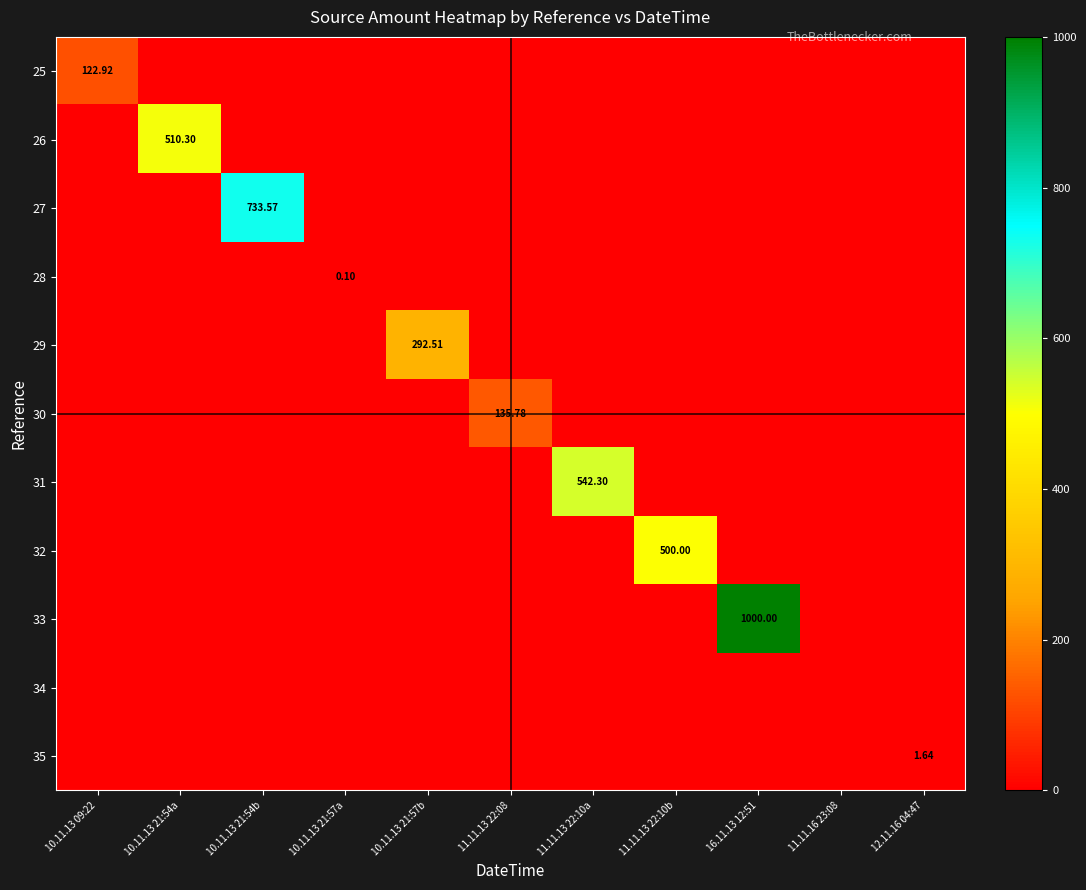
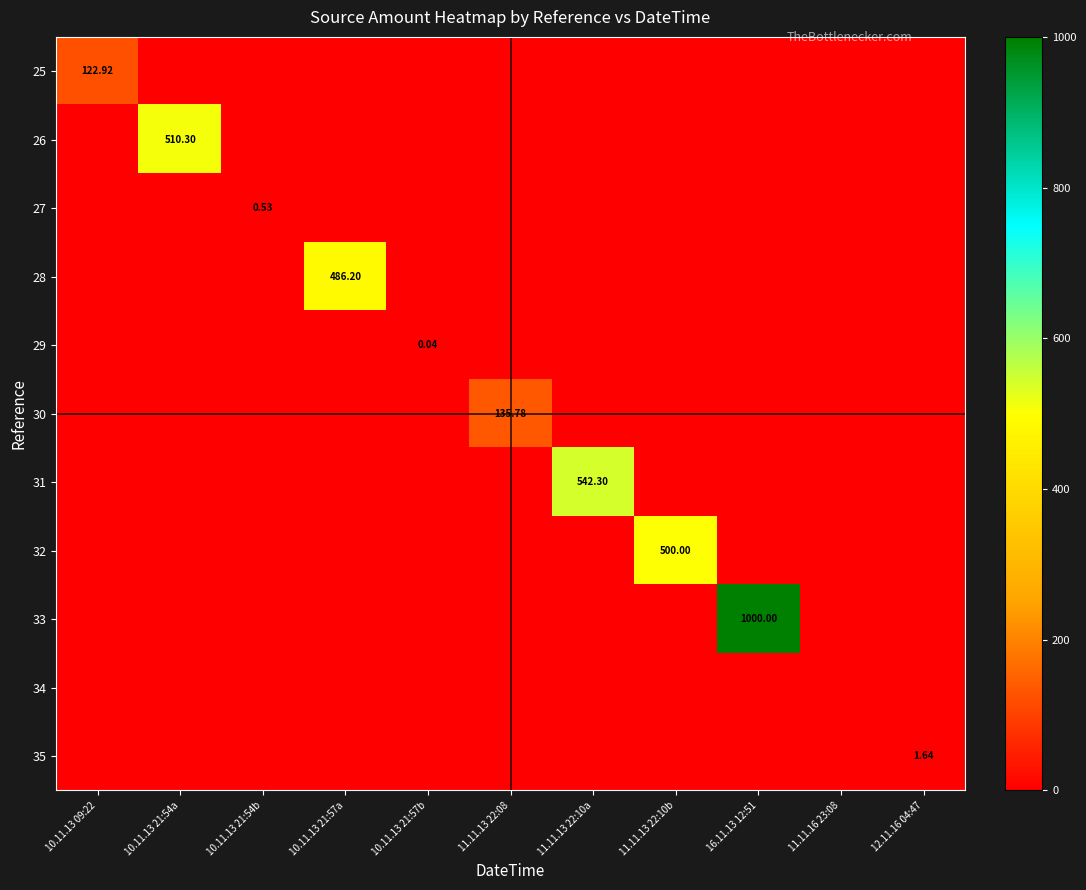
27, 10.11.13 21:54b: 733.57 -> 0.53
28, 10.11.13 21:57a: 0.10 -> 486.20
29, 10.11.13 21:57b: 292.51 -> 0.04
